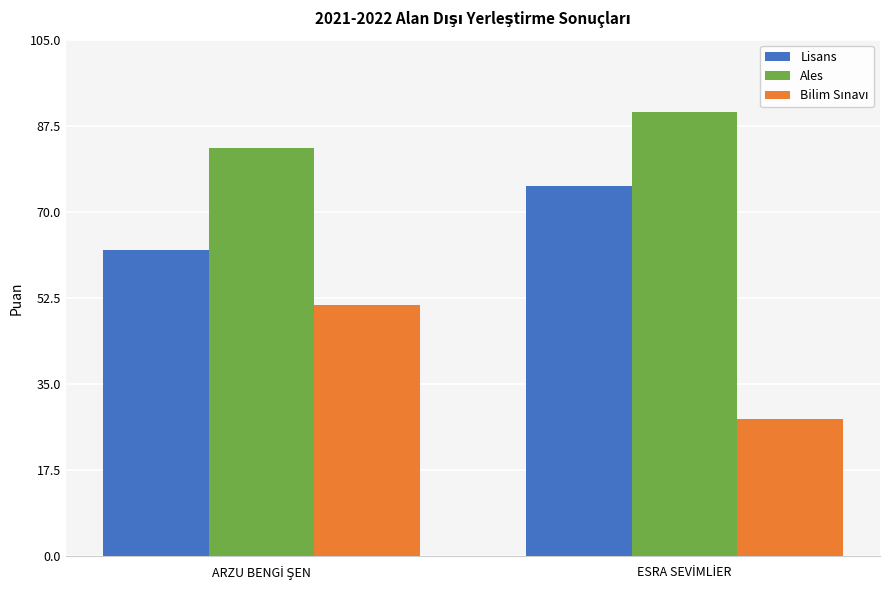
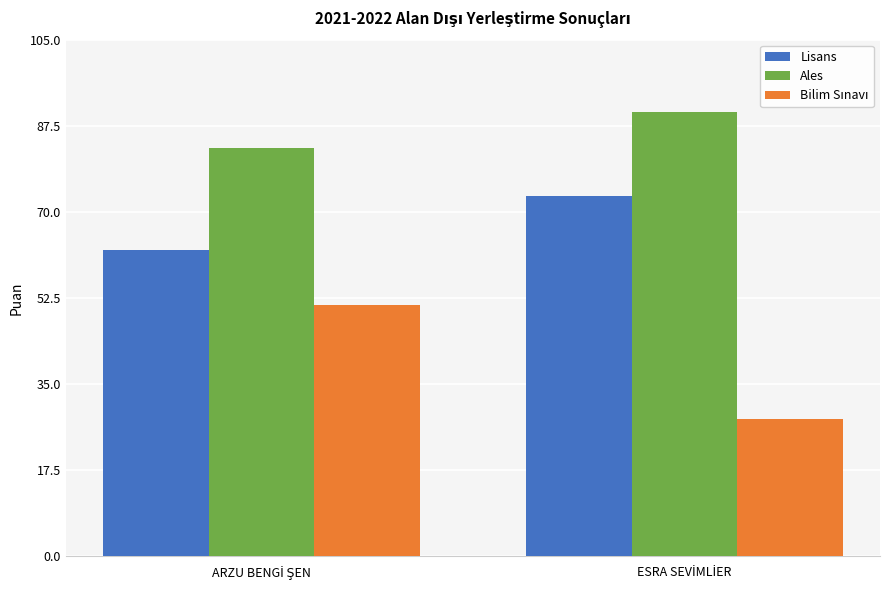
Lisans, ESRA SEVİMLİER: 75 -> 73
